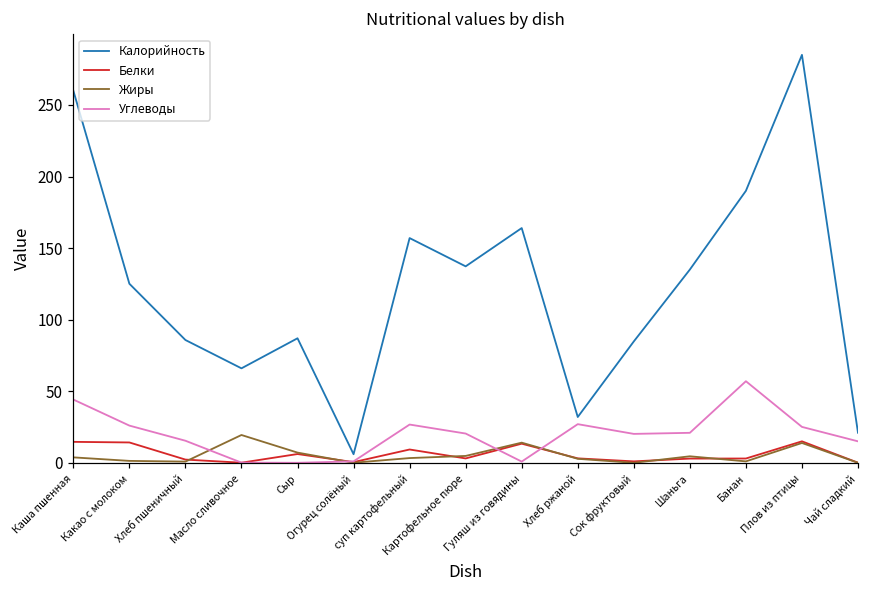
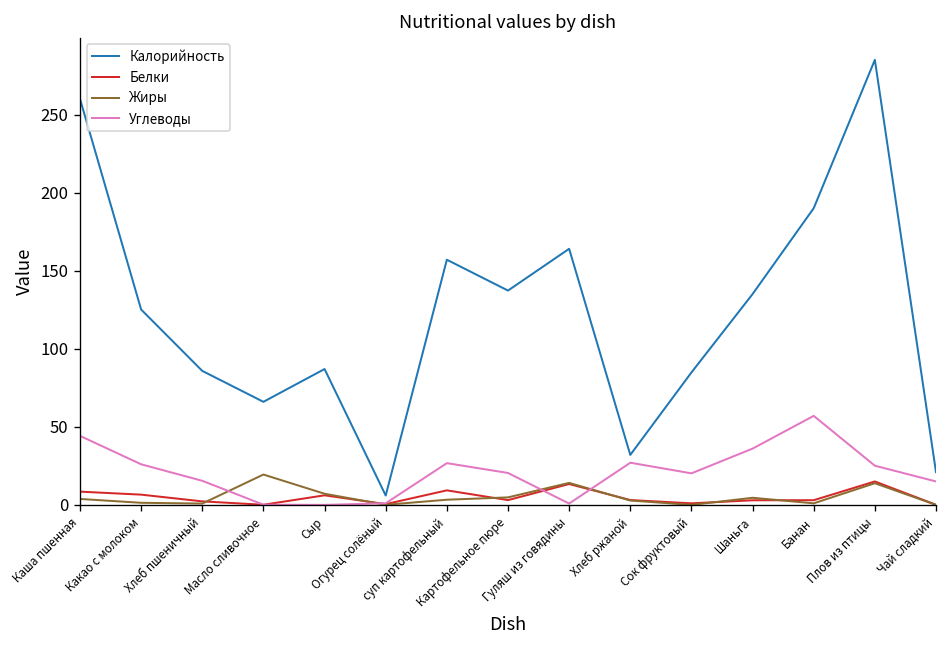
Белки, Каша пшенная: 15 -> 8
Белки, Какао с молоком: 14 -> 7
Углеводы, Шаньга: 21 -> 36
